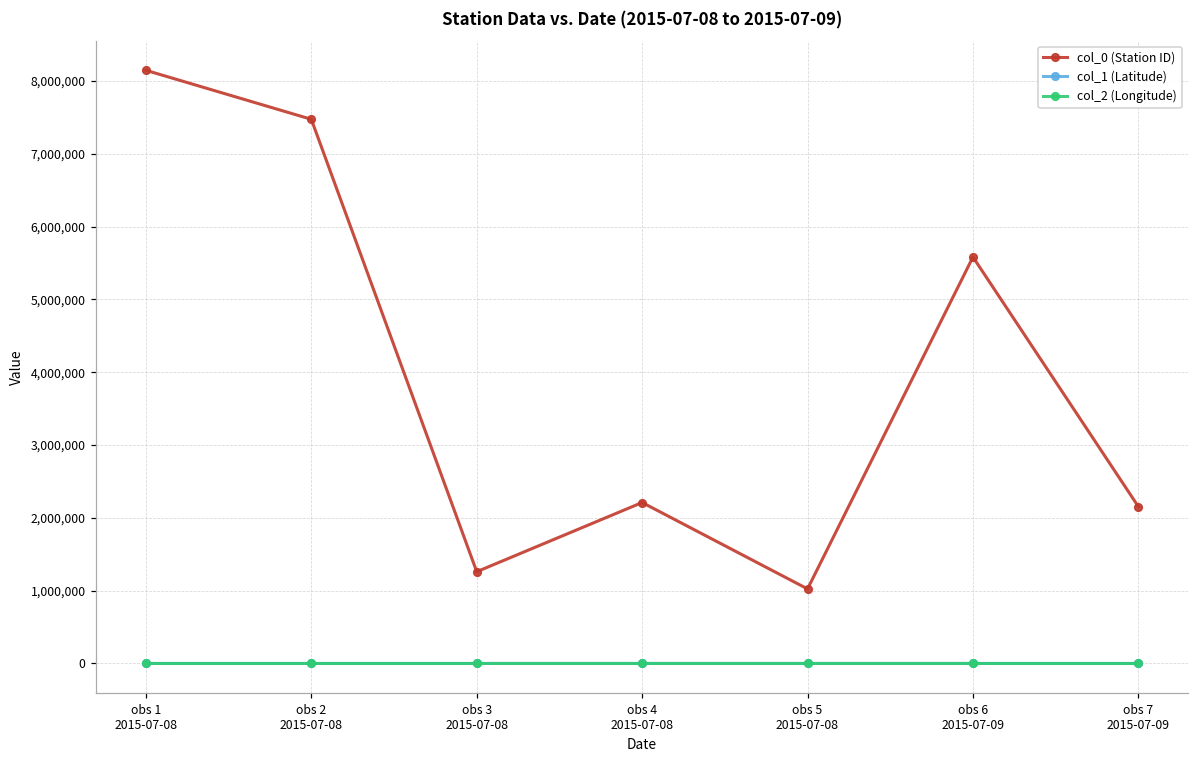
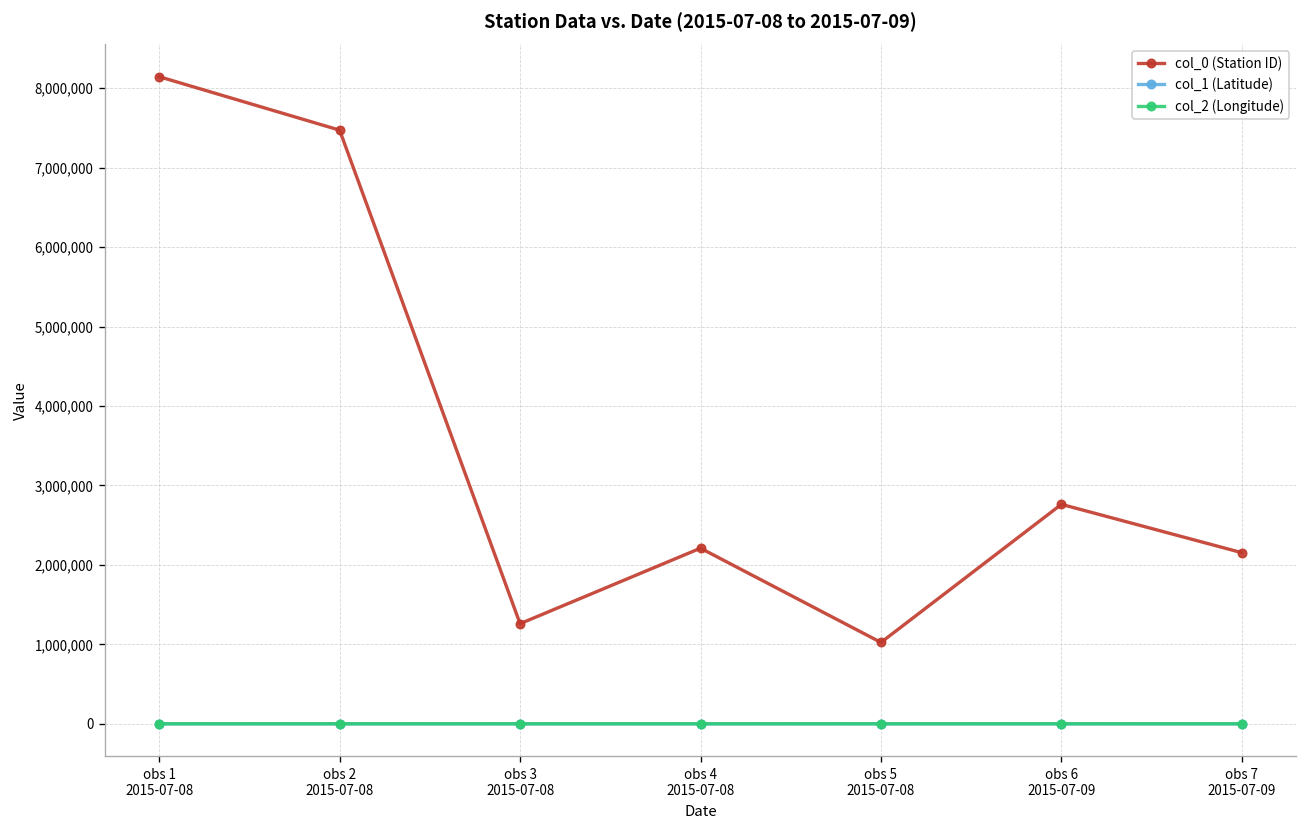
col_0 (Station ID), obs 6 2015-07-09: 5,600,000 -> 2,800,000
